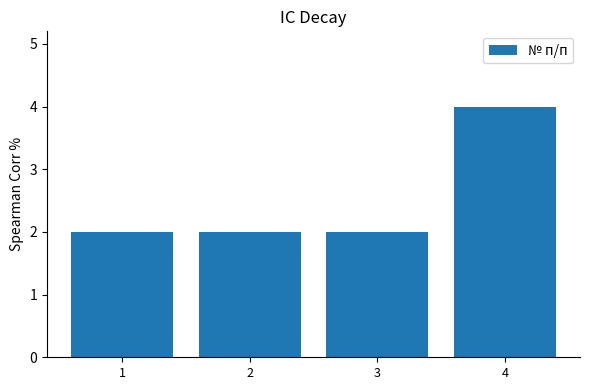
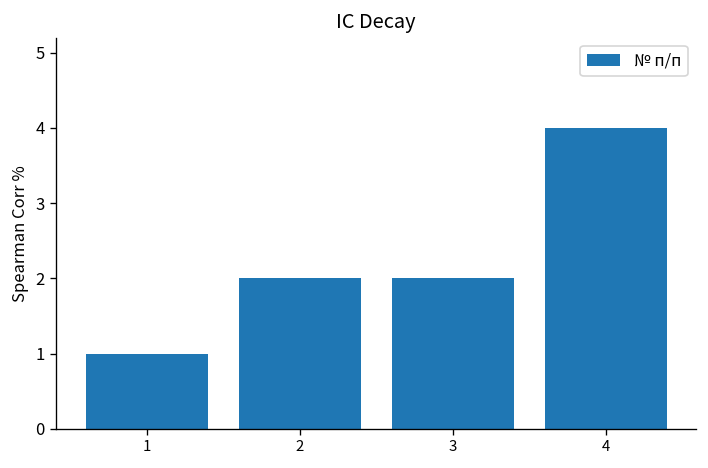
1: 2 -> 1
